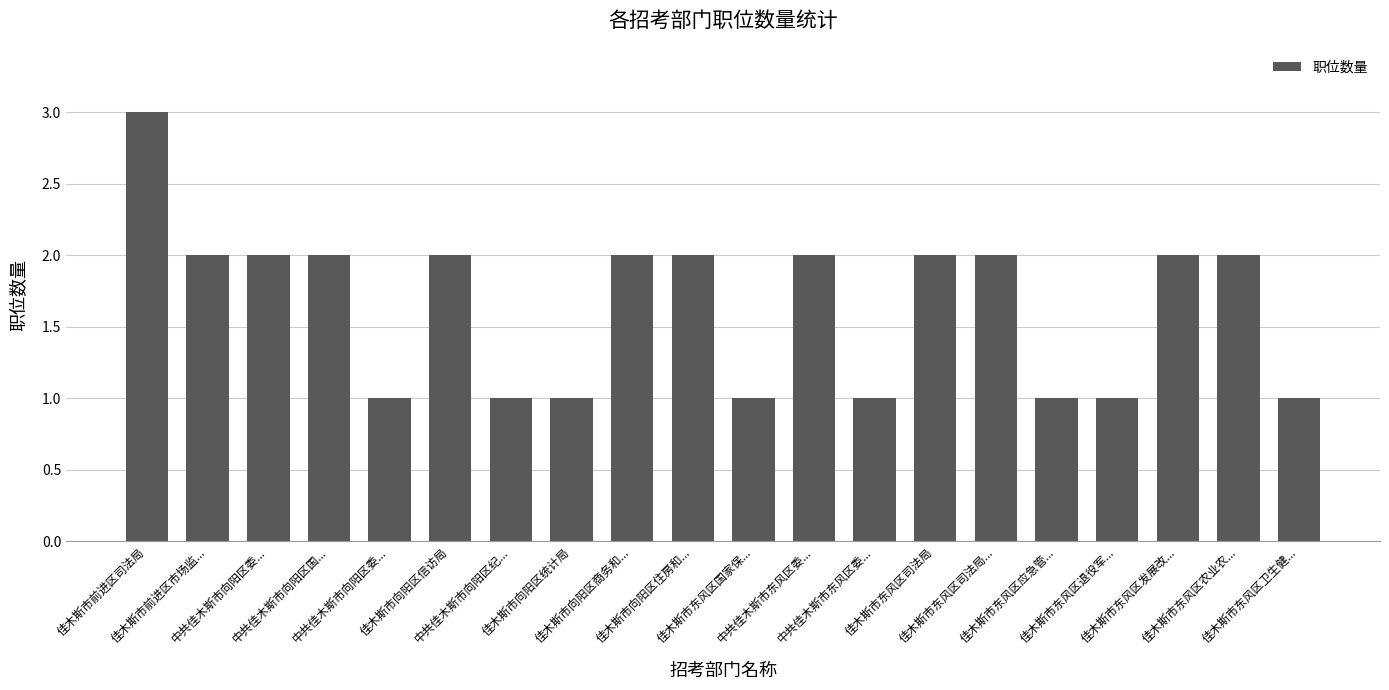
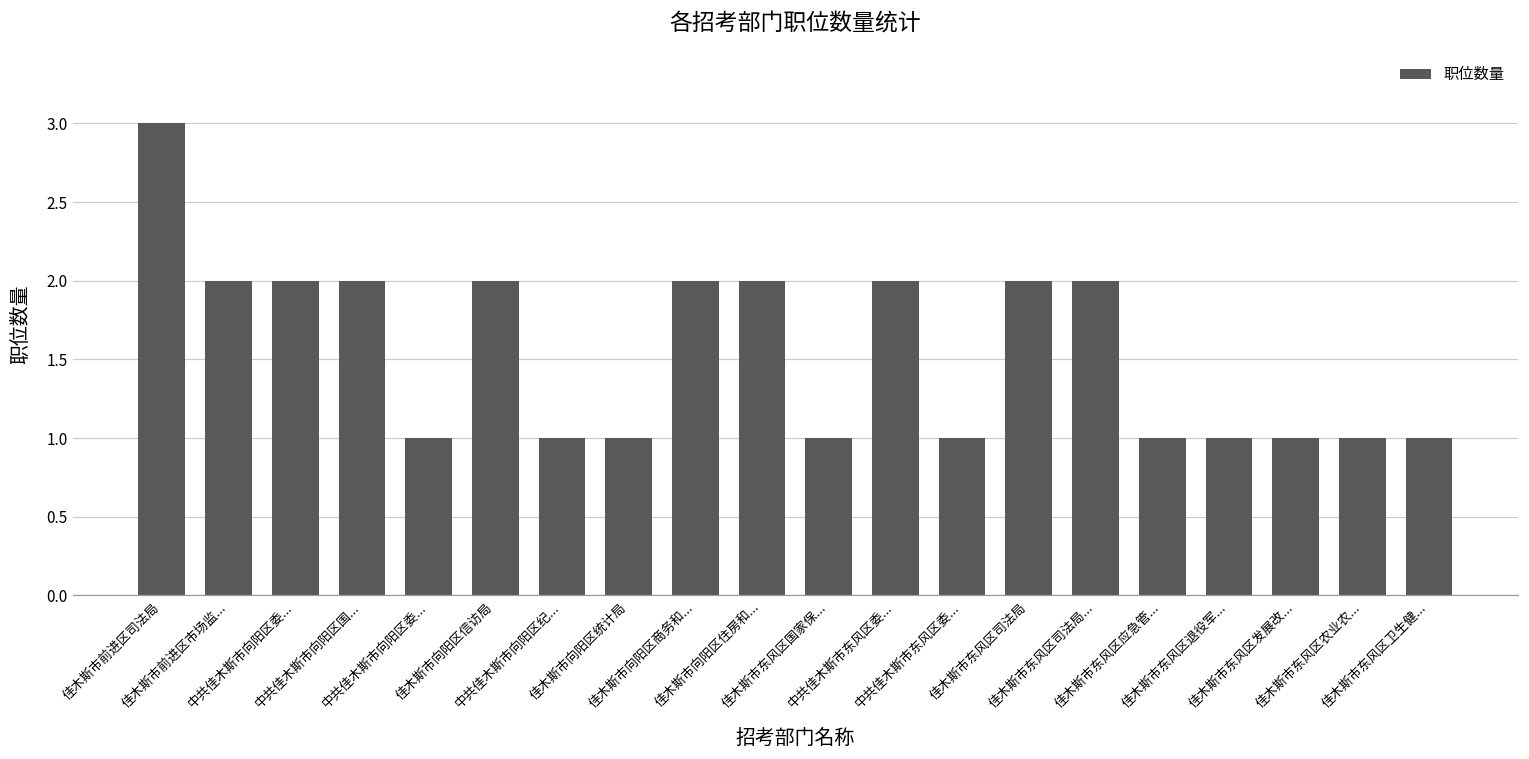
佳木斯市东风区发展改...: 2 -> 1
佳木斯市东风区农业农...: 2 -> 1
